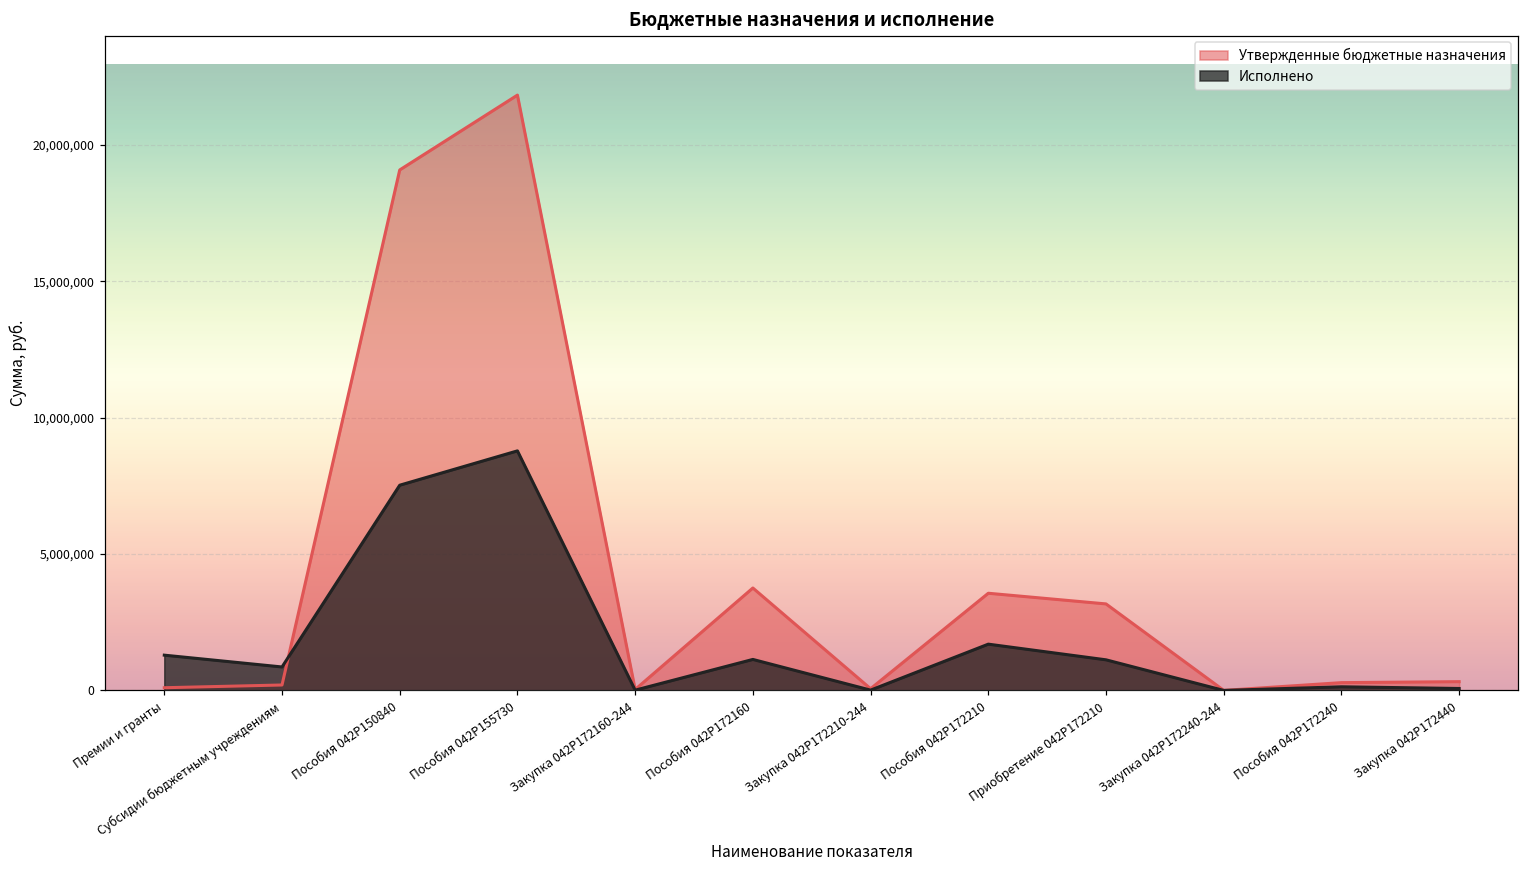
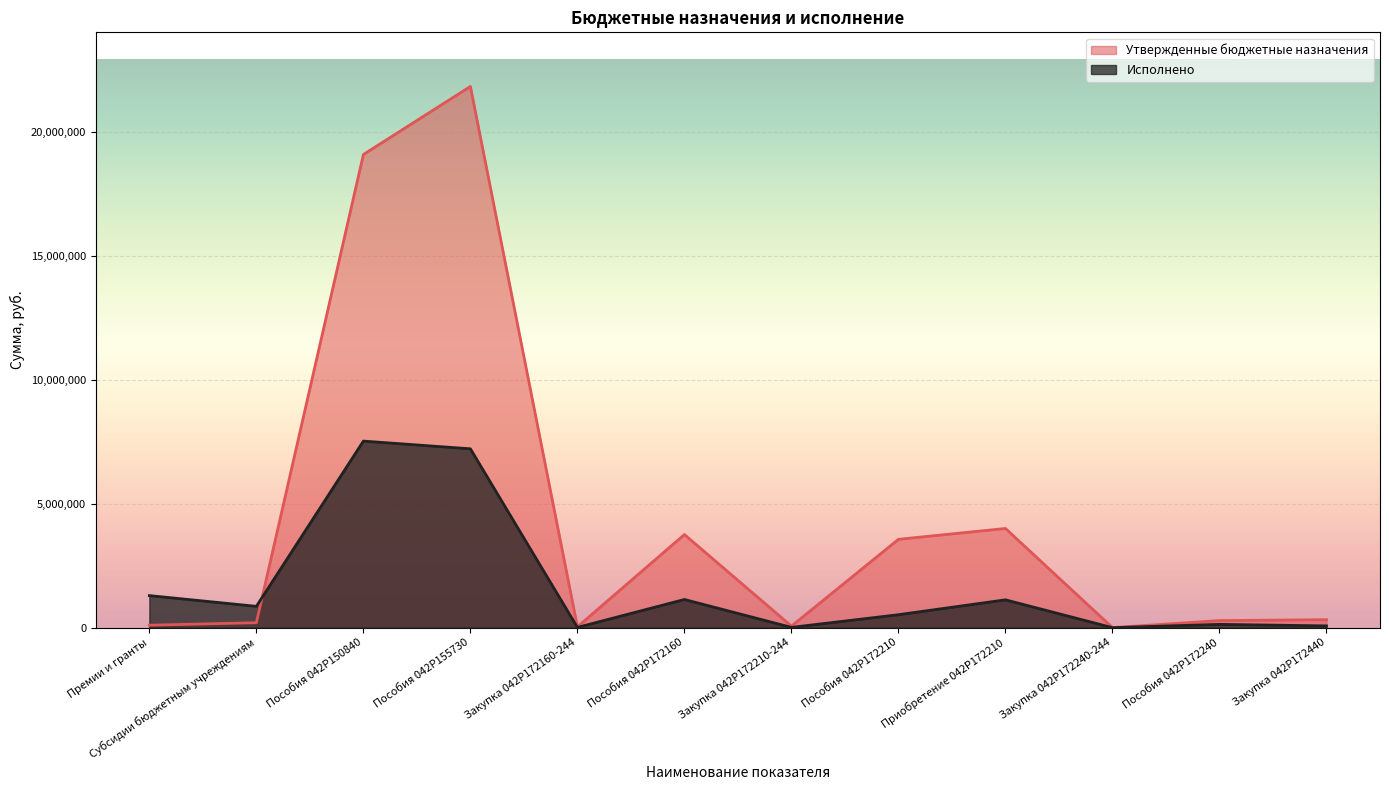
Исполнено, Пособия 042P155730: 8,800,000 -> 7,200,000
Исполнено, Пособия 042P172210: 1,700,000 -> 500,000
Утвержденные бюджетные назначения, Приобретение 042P172210: 3,200,000 -> 4,000,000
